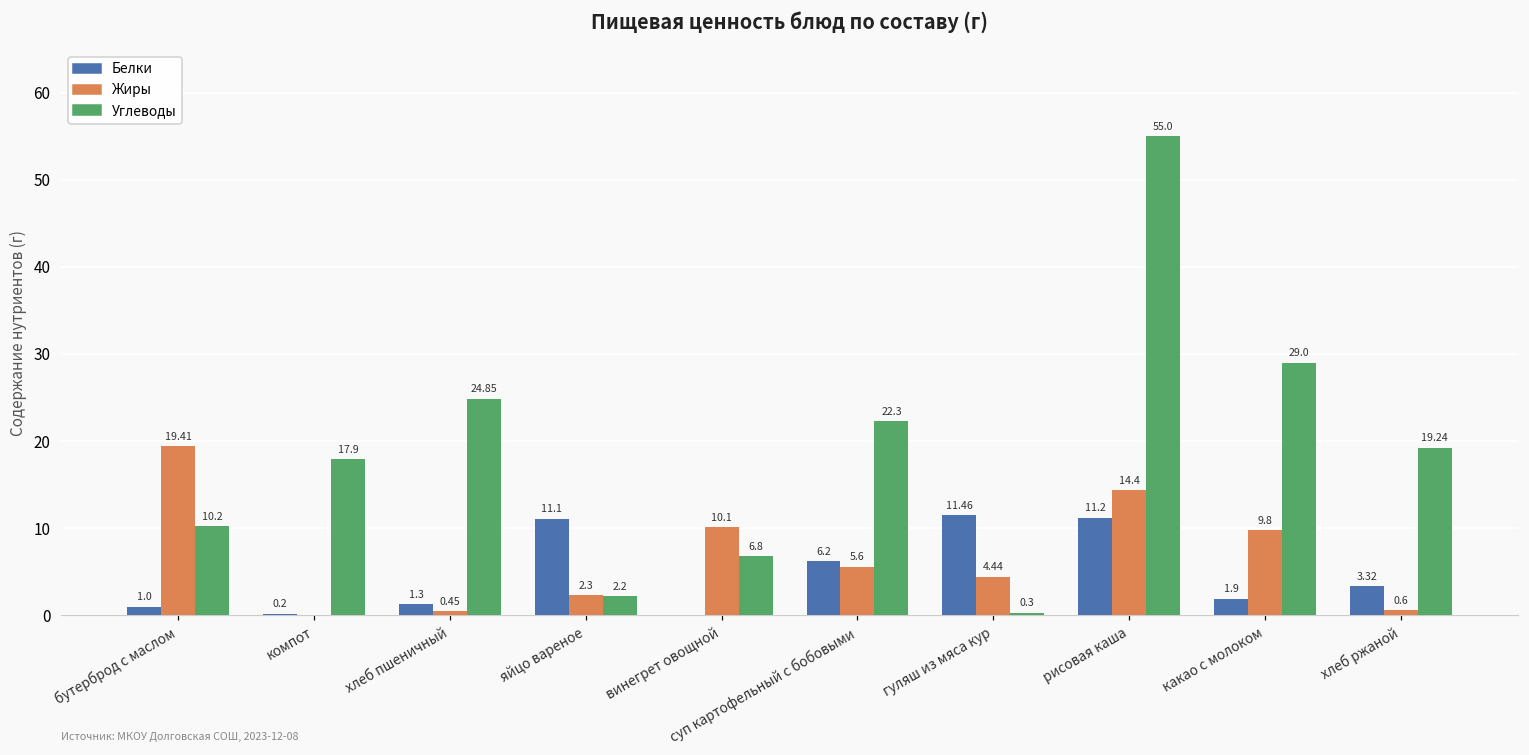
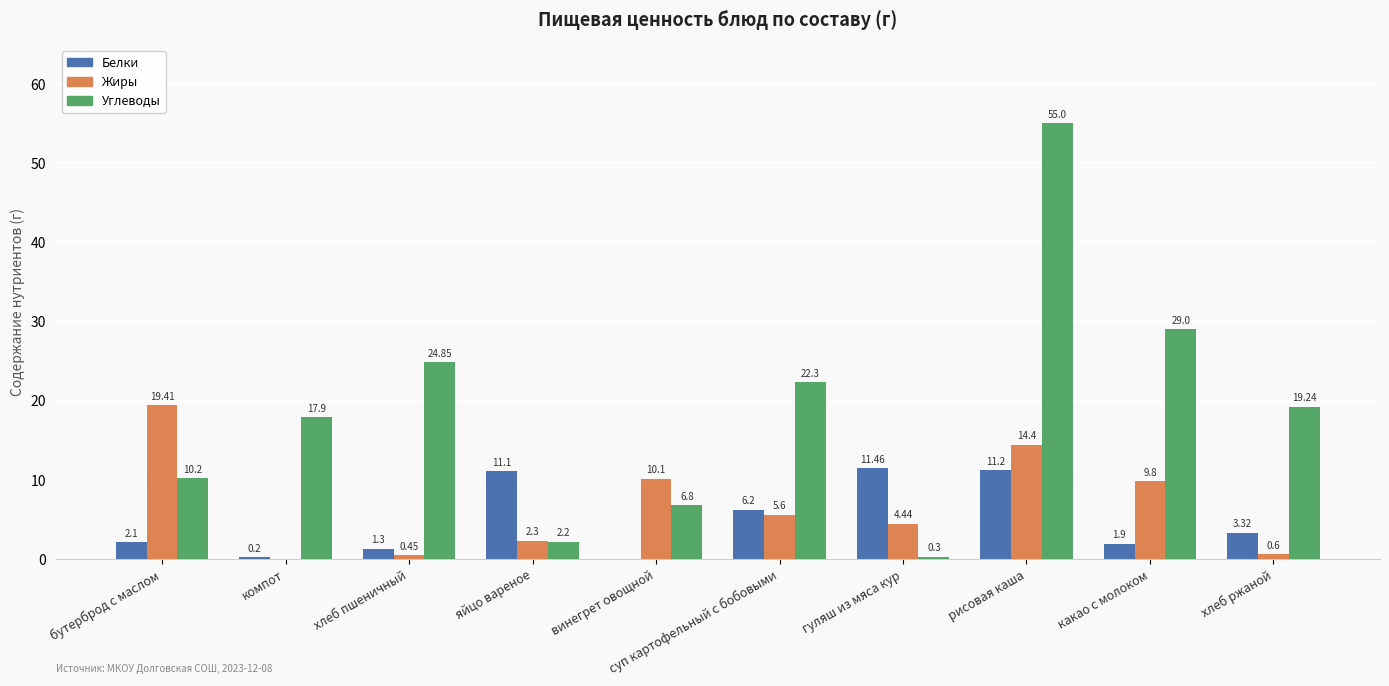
Белки, бутерброд с маслом: 1.0 -> 2.1
